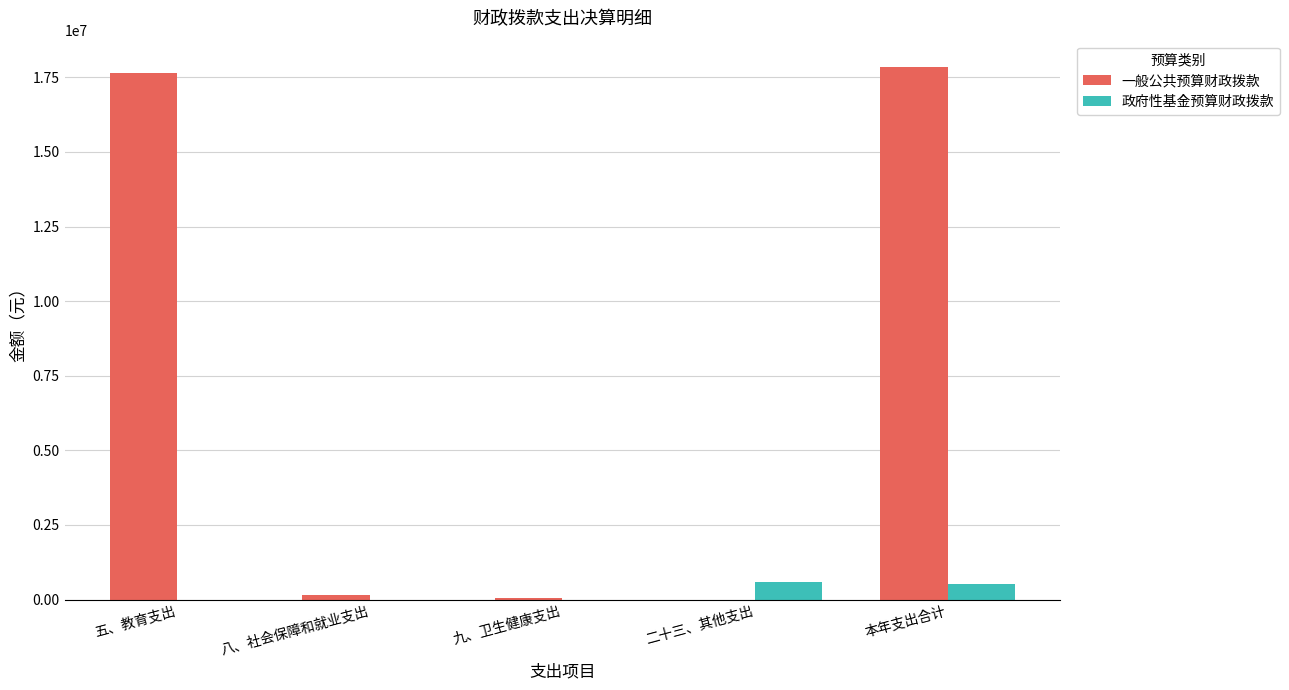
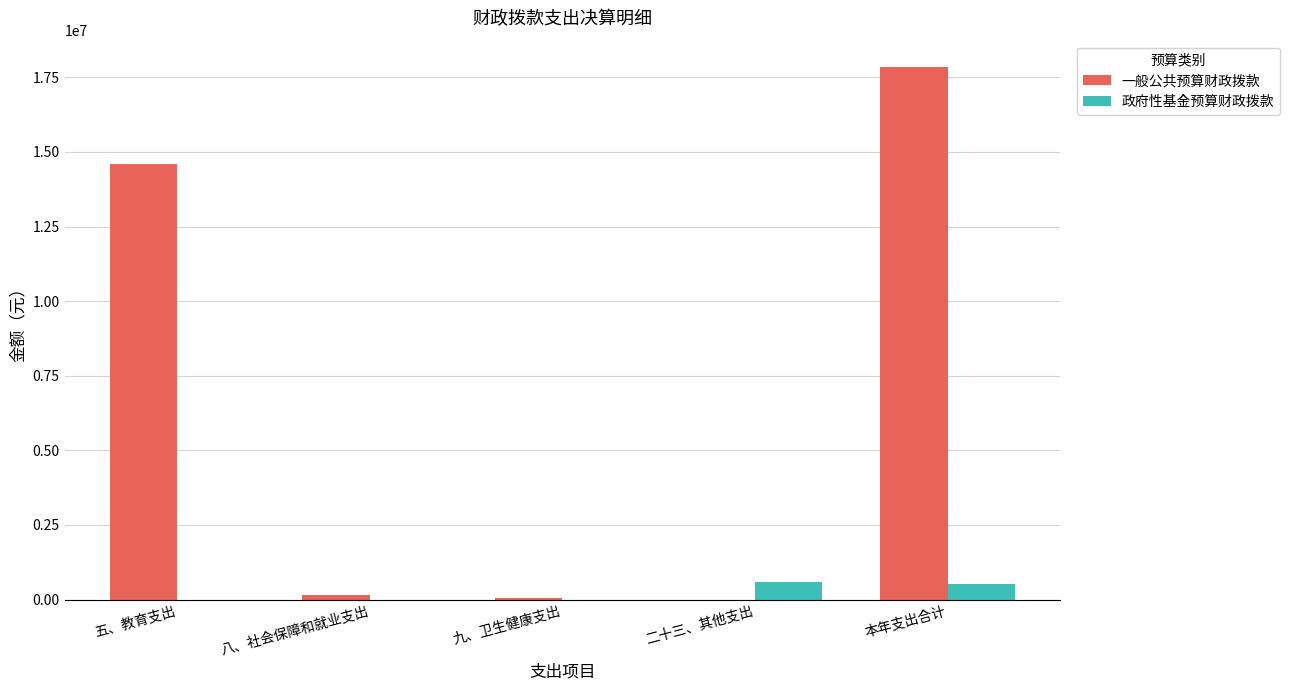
一般公共预算财政拨款, 五、教育支出: 17600000 -> 14600000
